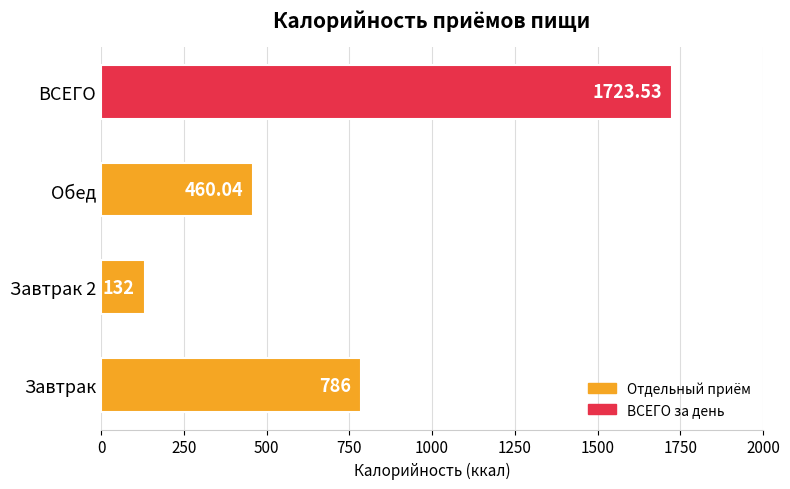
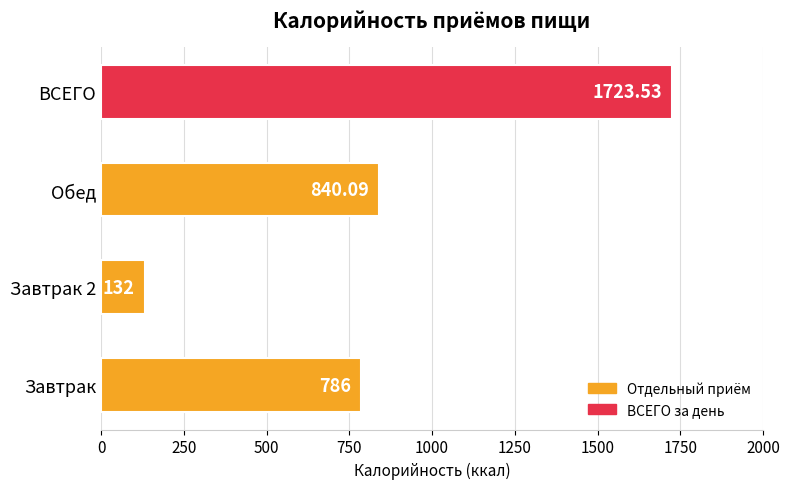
Обед: 460.04 -> 840.09
